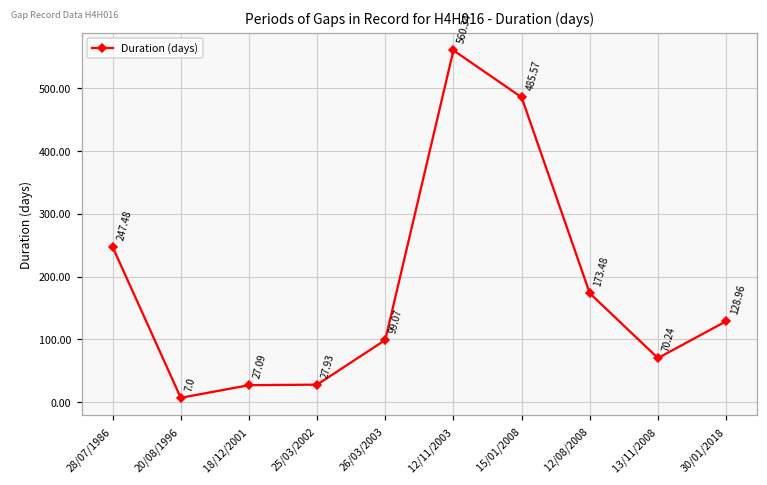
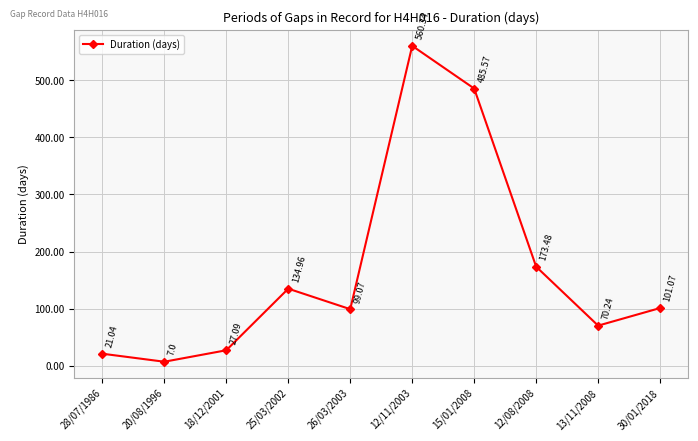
28/07/1986: 247.48 -> 21.04
25/03/2002: 27.93 -> 134.96
30/01/2018: 128.96 -> 101.07
